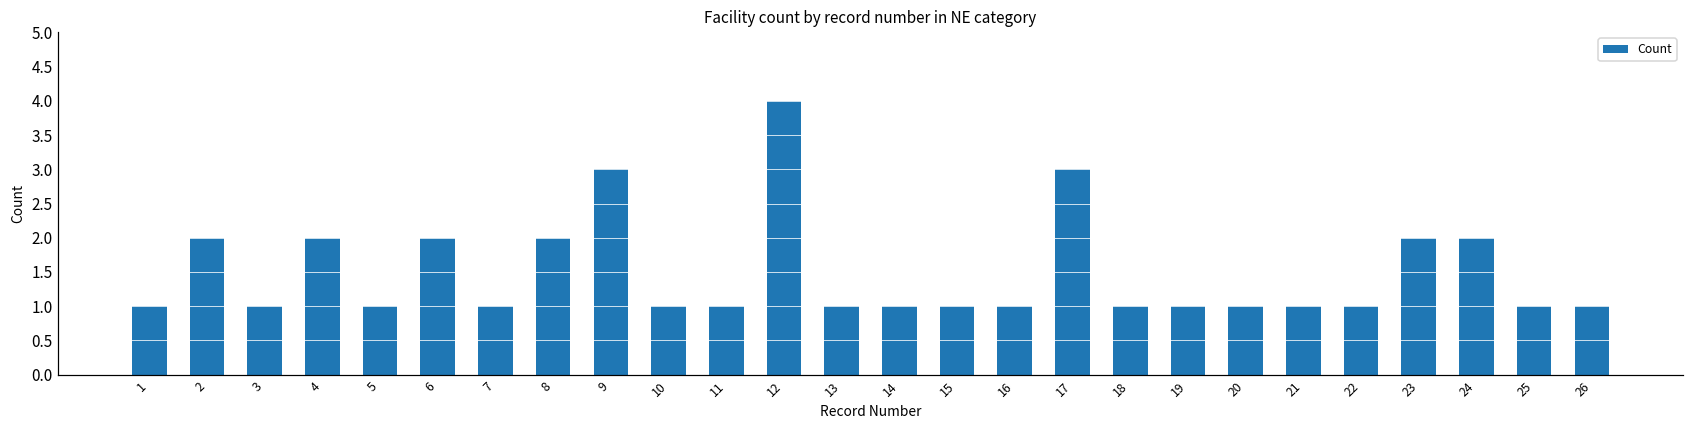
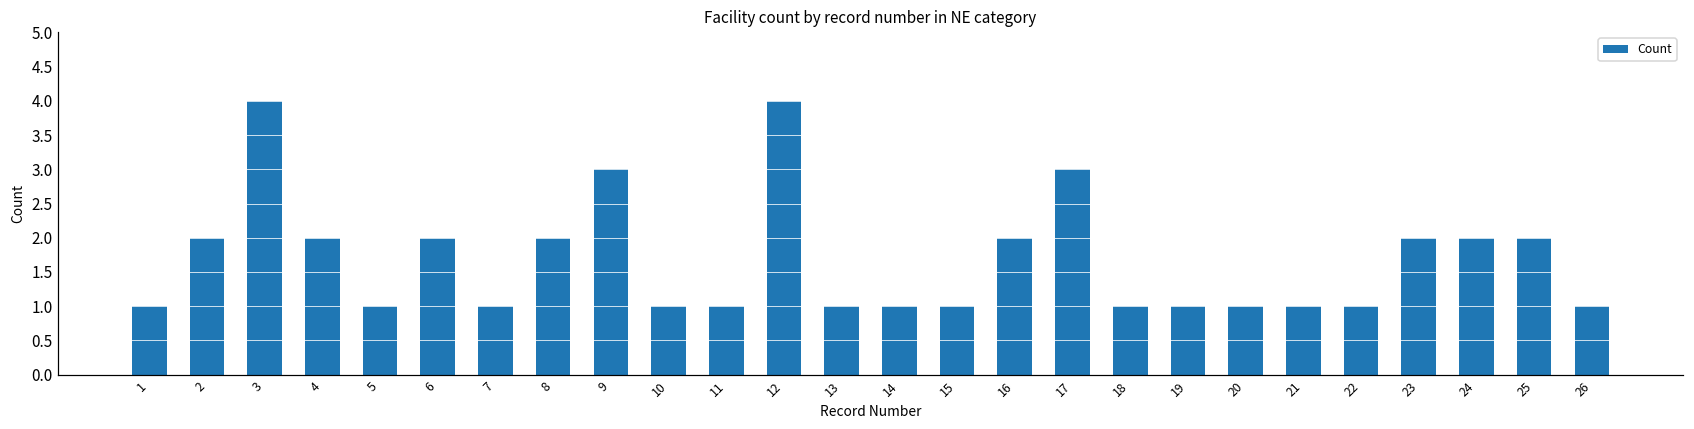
3: 1 -> 4
16: 1 -> 2
25: 1 -> 2
